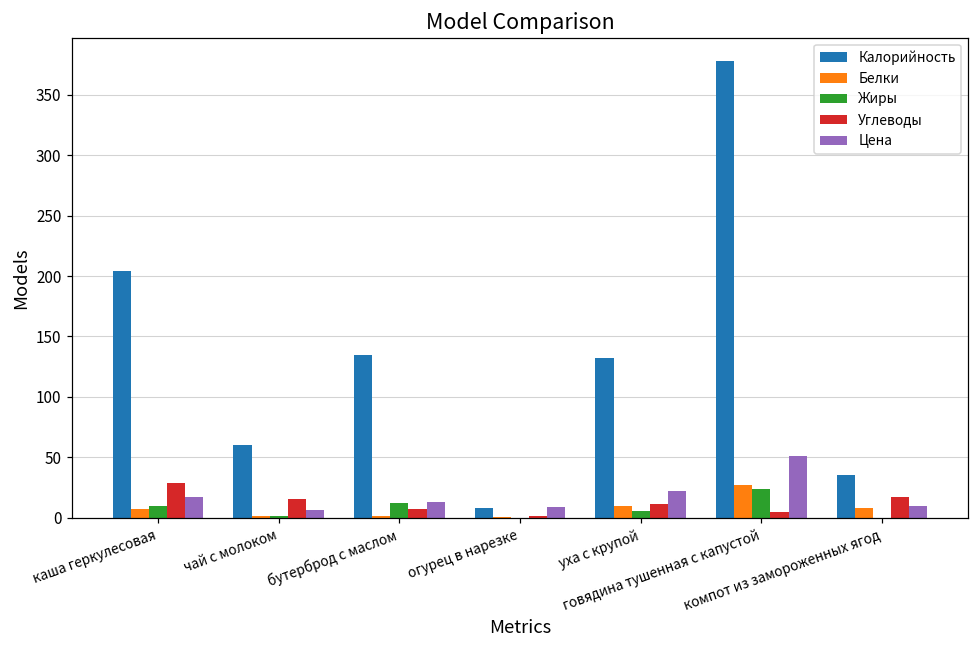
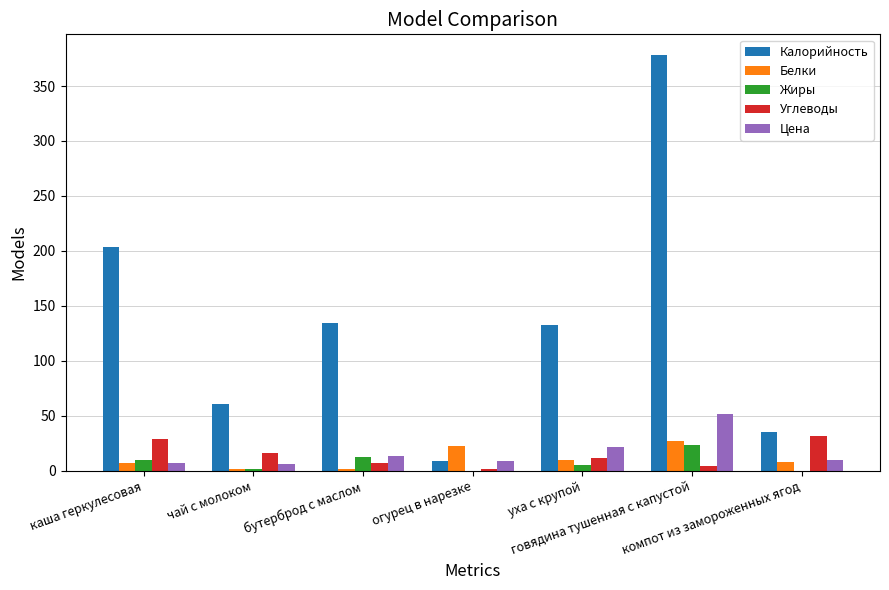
Цена, каша геркулесовая: 17 -> 7
Белки, огурец в нарезке: 1 -> 23
Углеводы, компот из замороженных ягод: 17 -> 32
